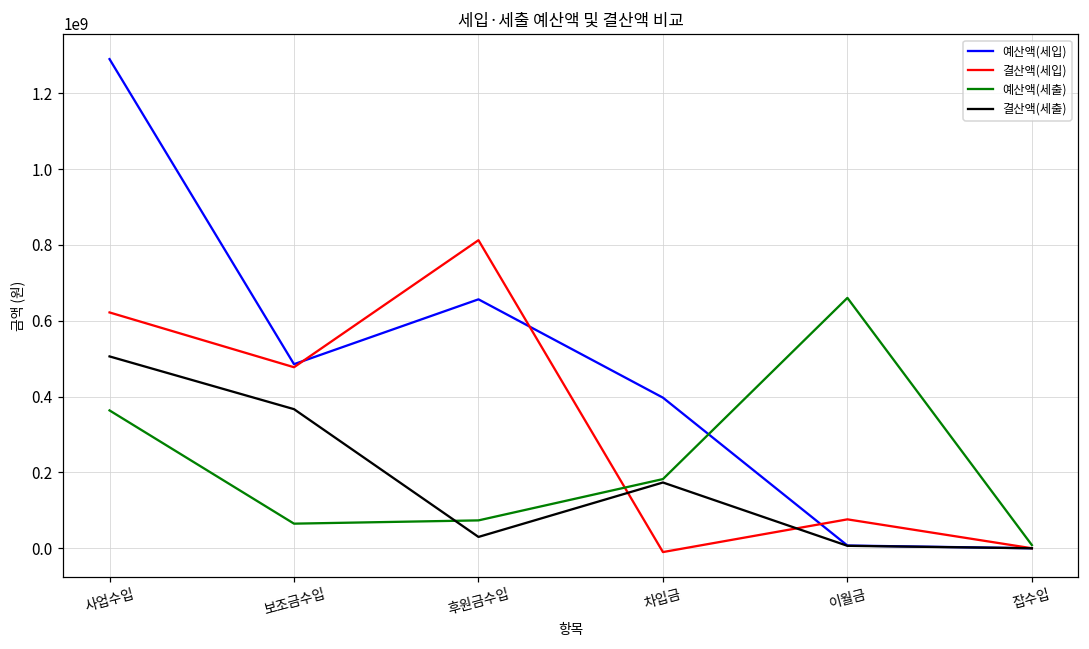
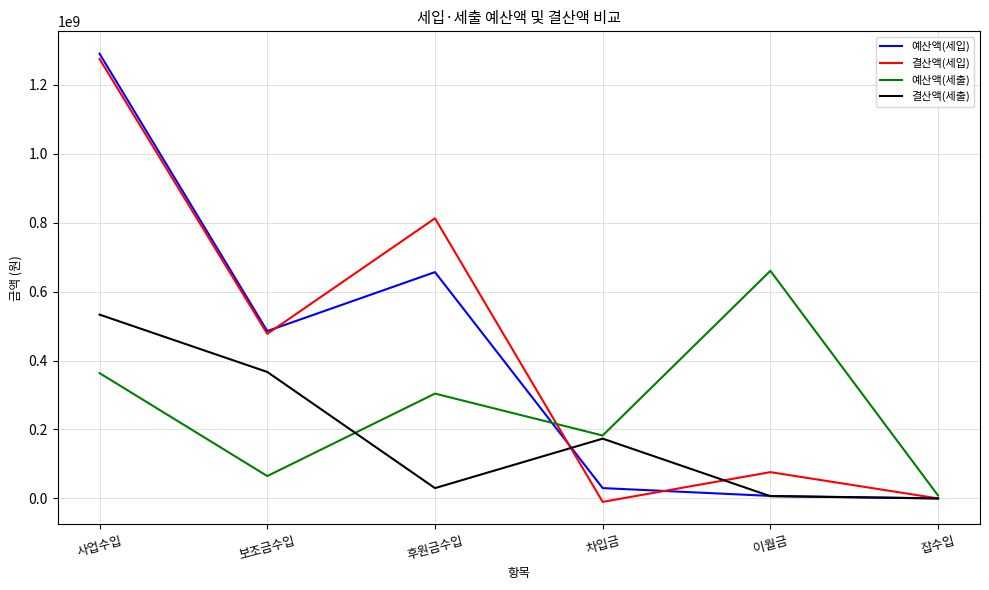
결산액(세입), 사업수입: 620000000 -> 1270000000
결산액(세출), 사업수입: 510000000 -> 530000000
예산액(세출), 후원금수입: 70000000 -> 300000000
예산액(세입), 차입금: 400000000 -> 30000000
